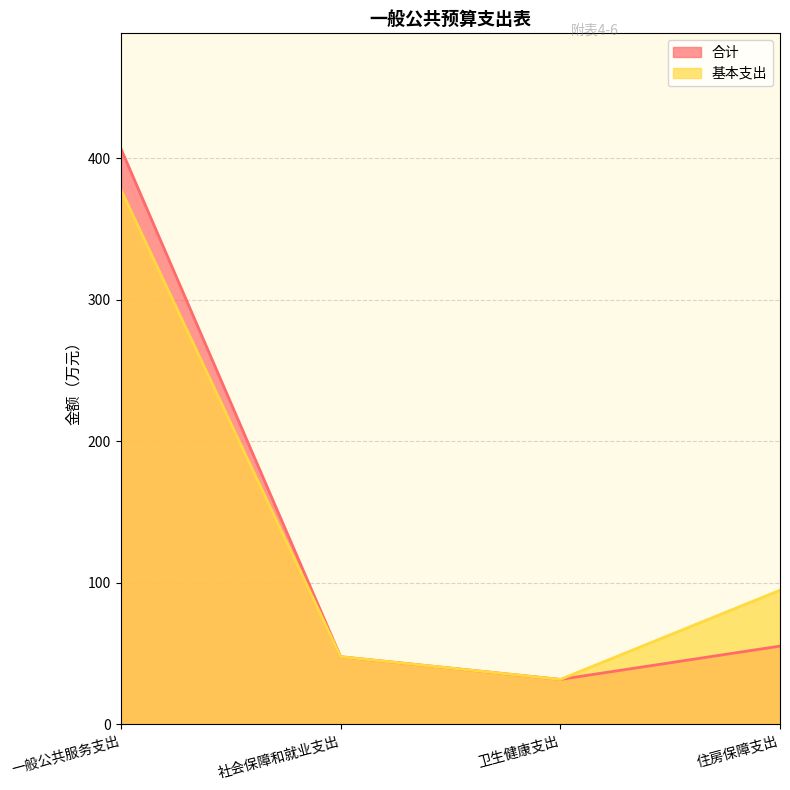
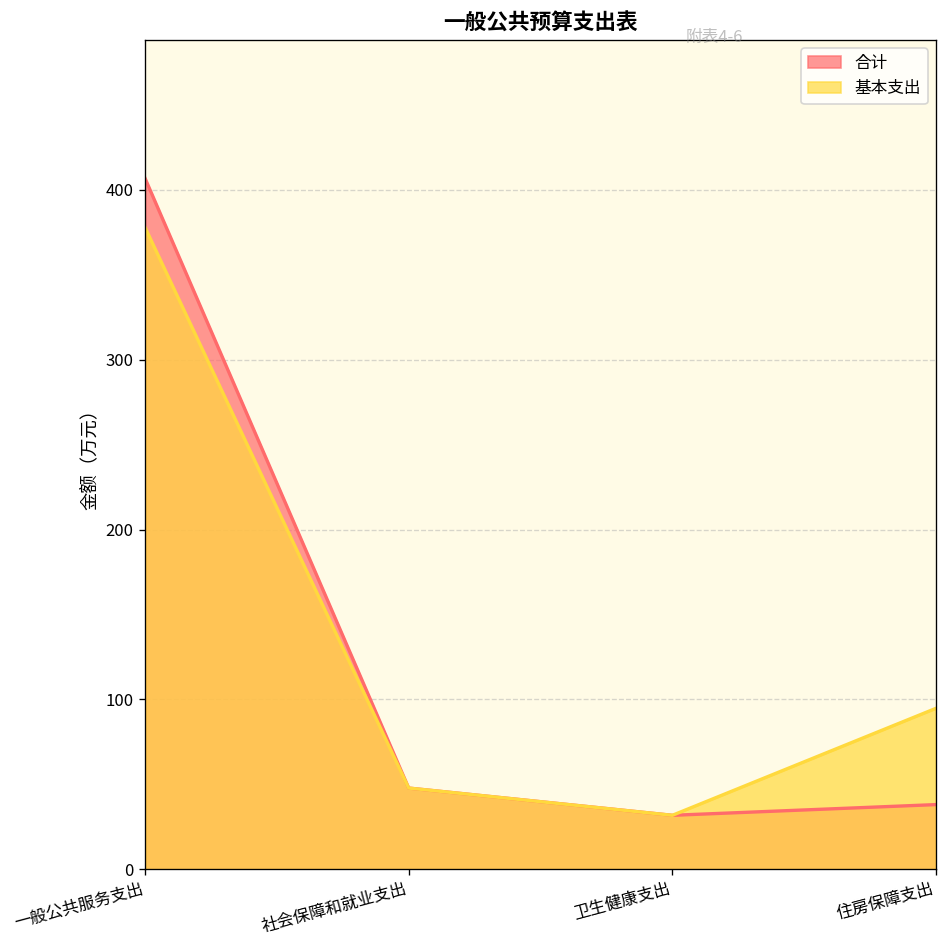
合计, 住房保障支出: 55 -> 38
